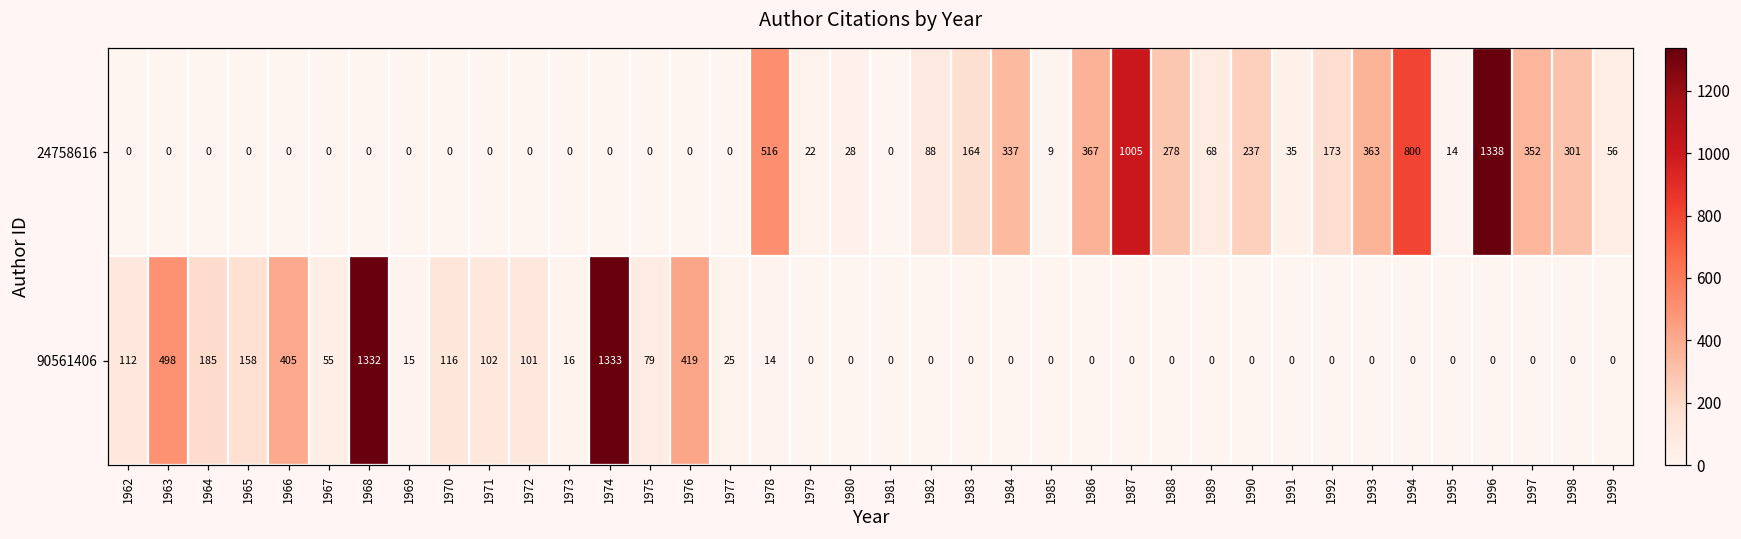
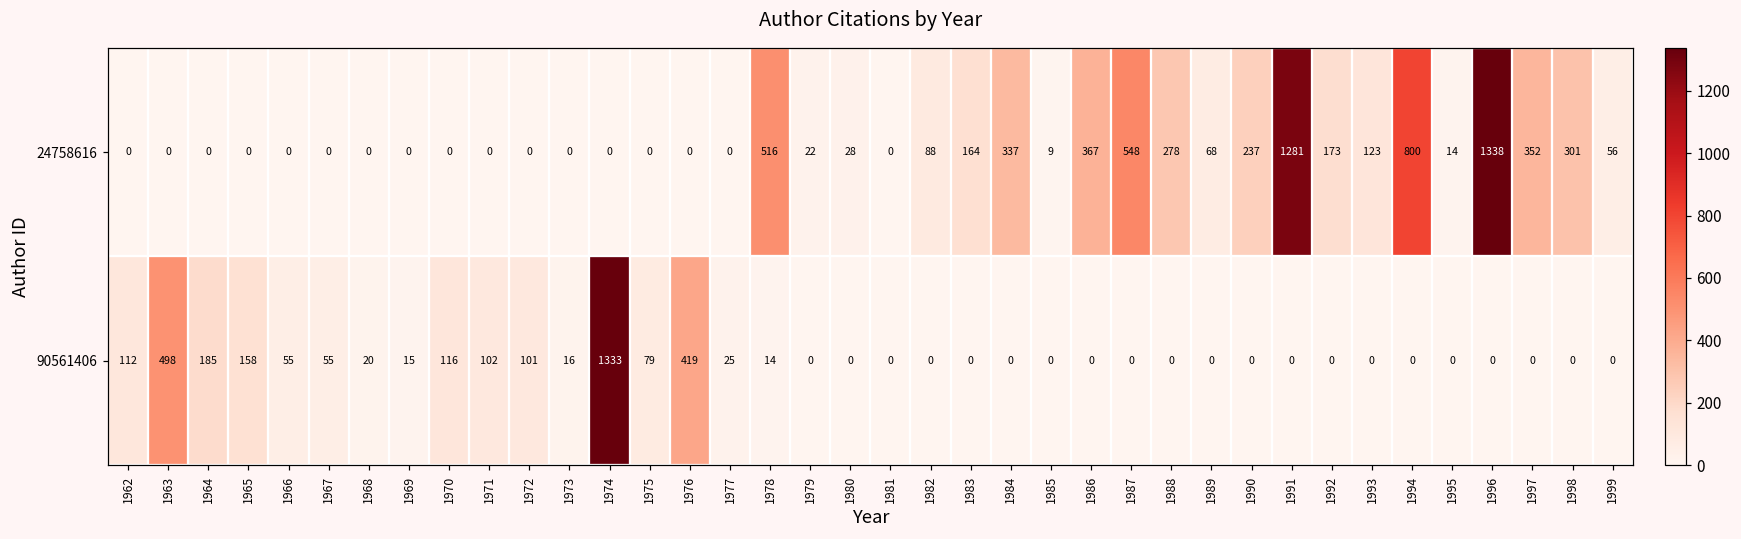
24758616, 1987: 1005 -> 548
24758616, 1991: 35 -> 1281
24758616, 1993: 363 -> 123
90561406, 1966: 405 -> 55
90561406, 1968: 1332 -> 20
